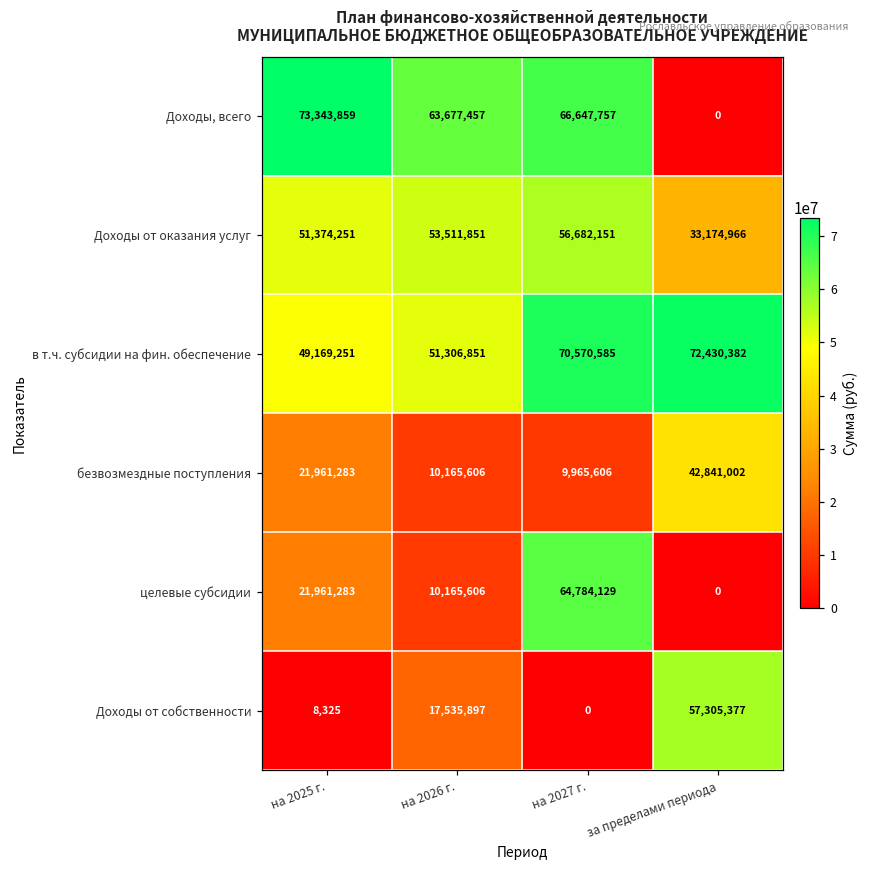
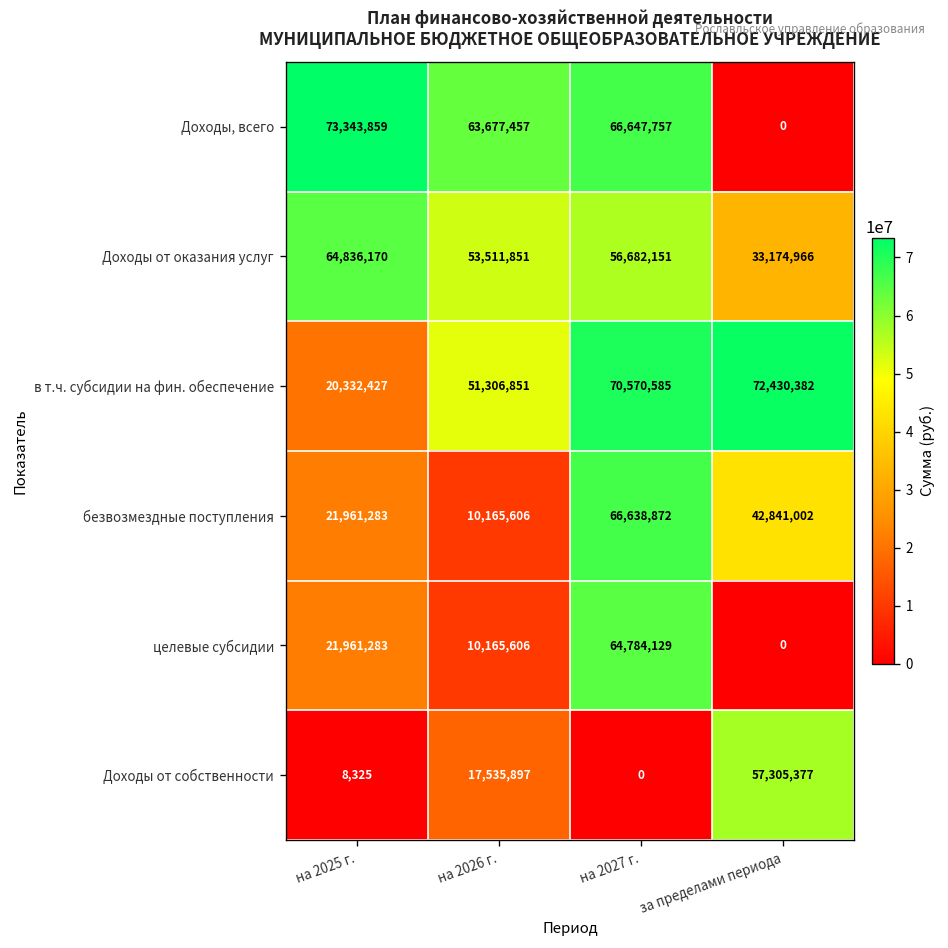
Доходы от оказания услуг, на 2025 г.: 51,374,251 -> 64,836,170
в т.ч. субсидии на фин. обеспечение, на 2025 г.: 49,169,251 -> 20,332,427
безвозмездные поступления, на 2027 г.: 9,965,606 -> 66,638,872
